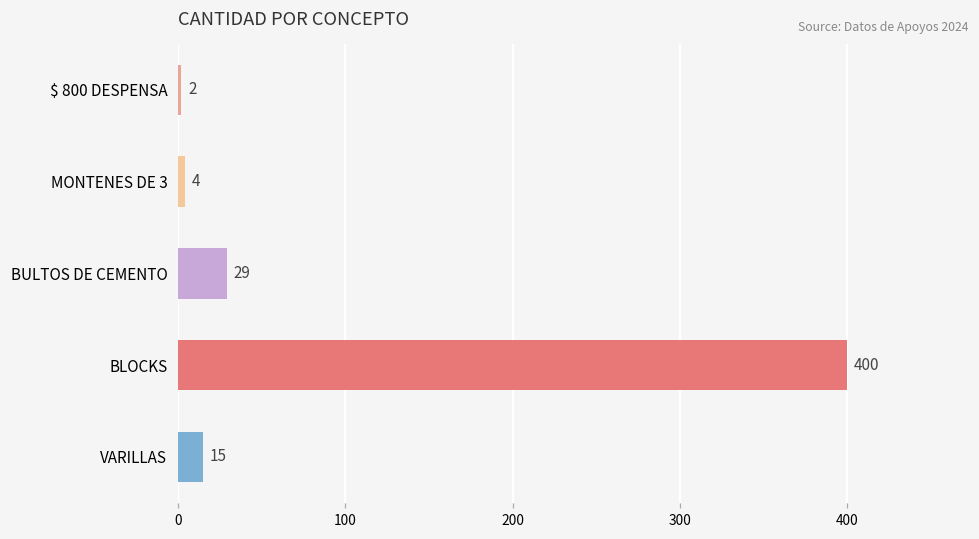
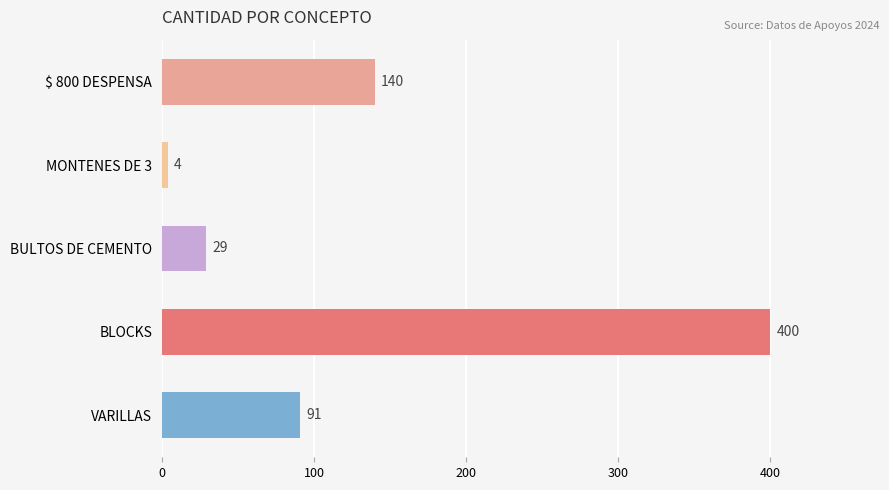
$ 800 DESPENSA: 2 -> 140
VARILLAS: 15 -> 91
